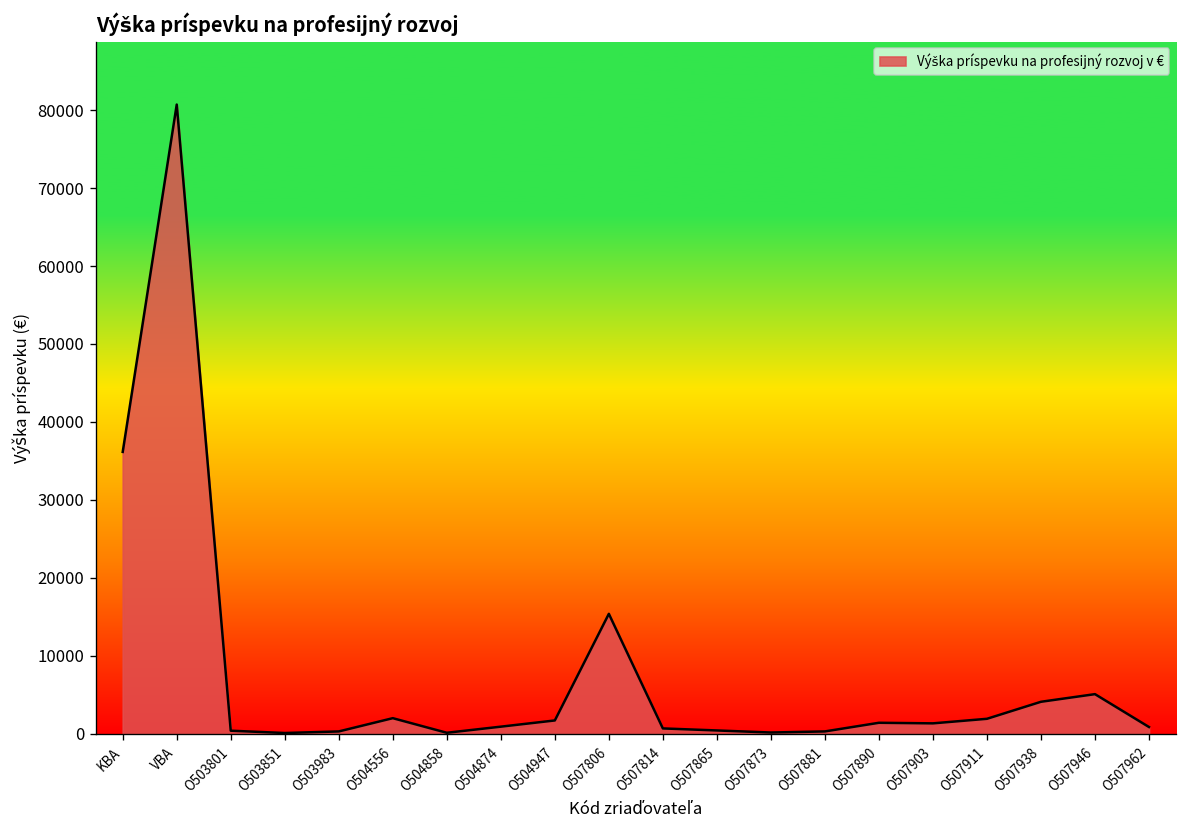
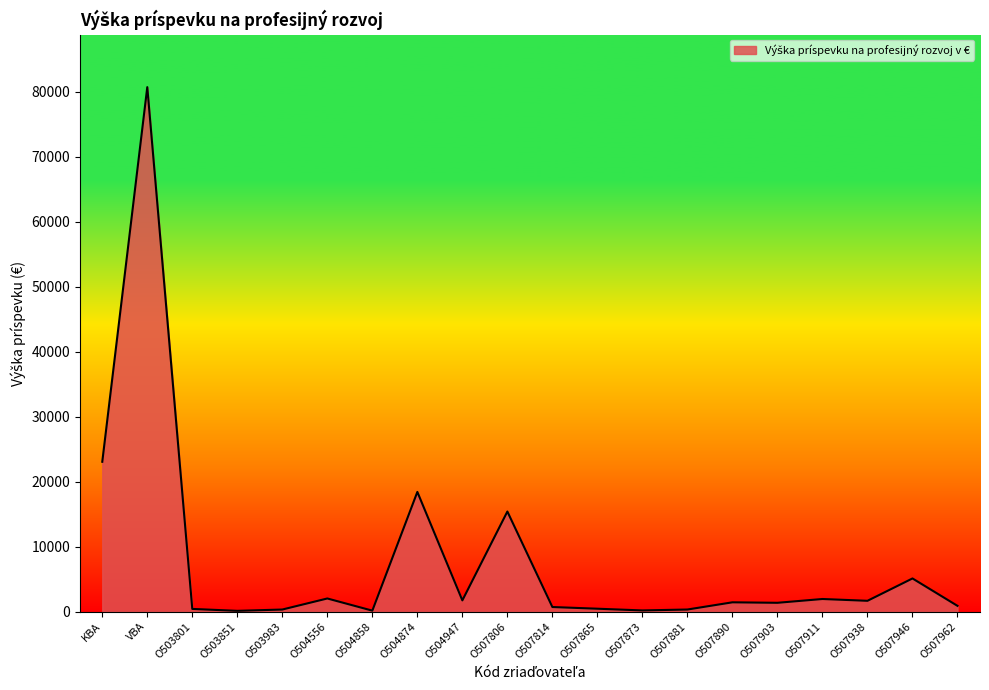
KBA: 36000 -> 23000
O504874: 1000 -> 18000
O507938: 4000 -> 2000
